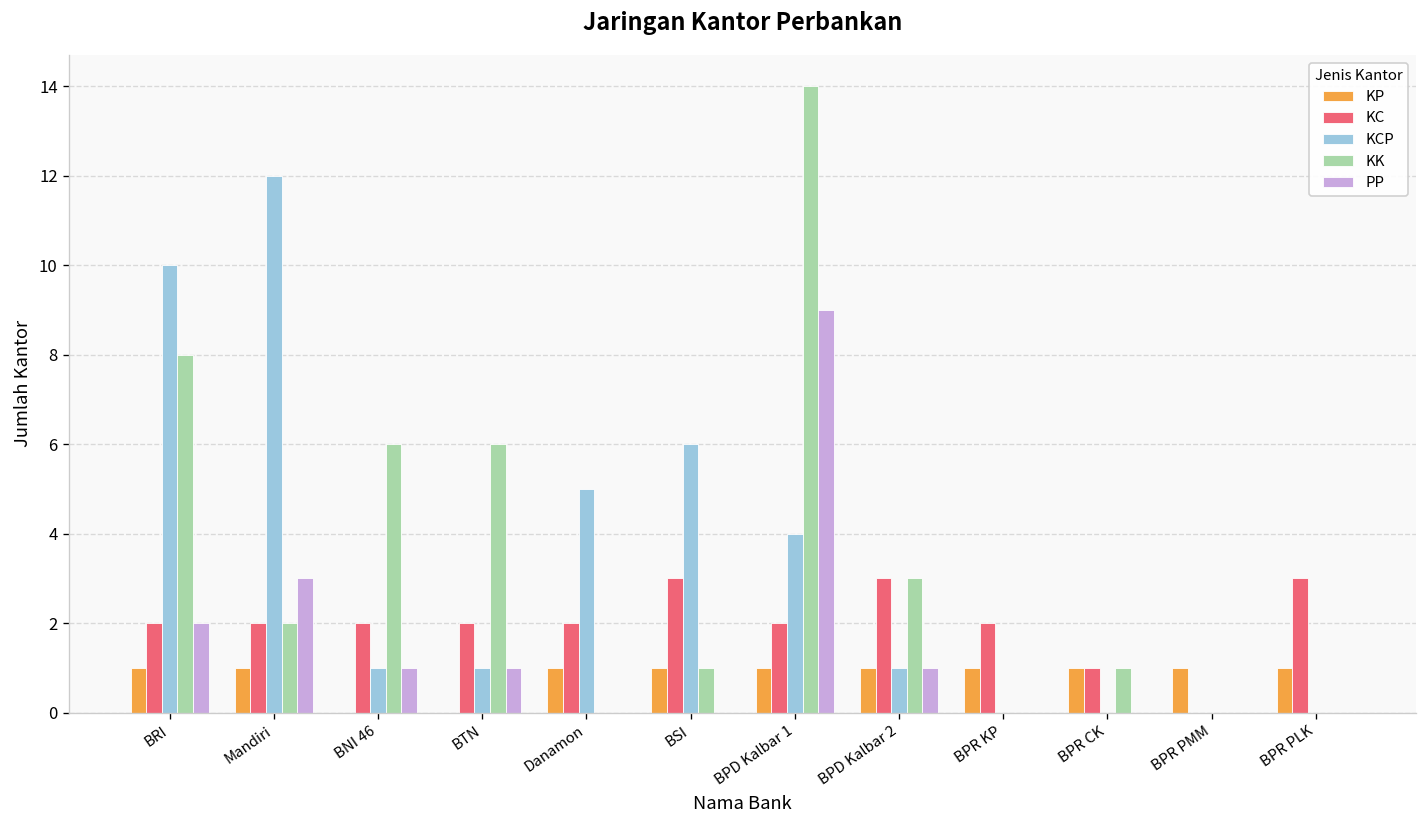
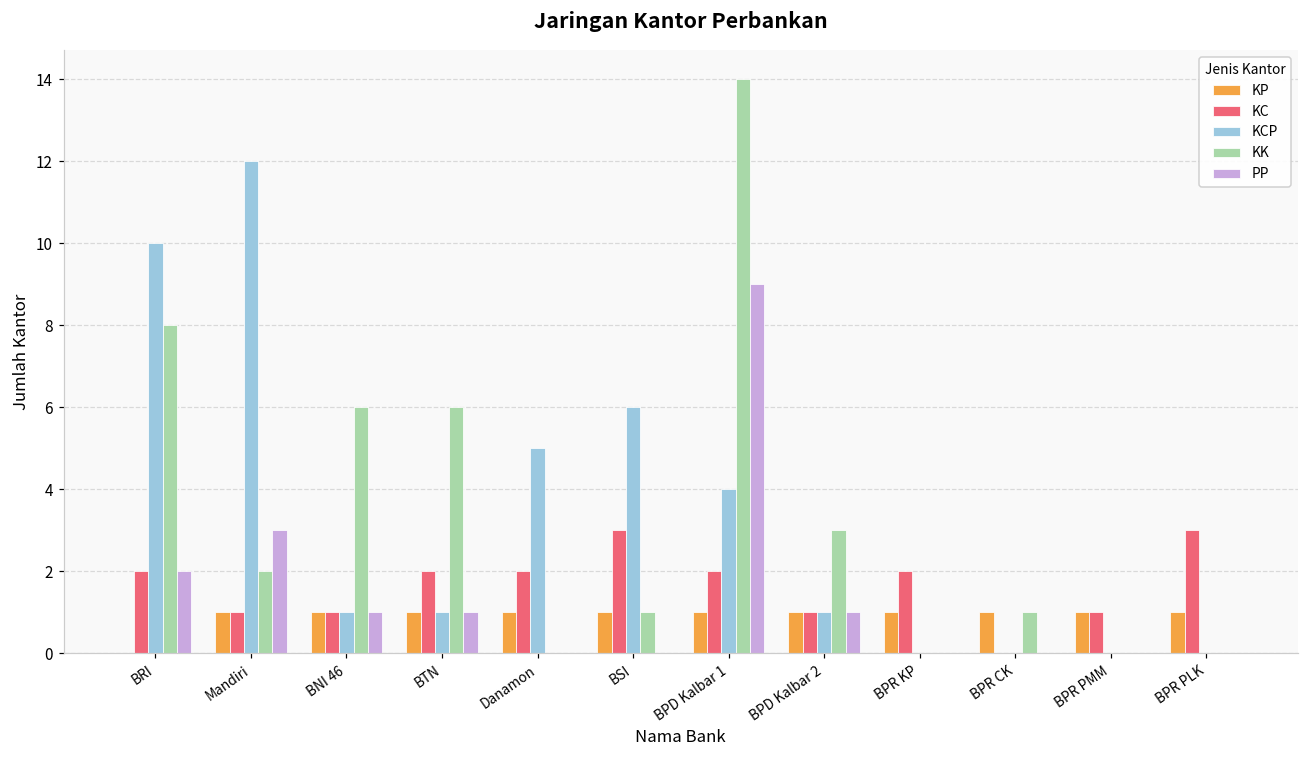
KP, BRI: 1 -> 0
KC, Mandiri: 2 -> 1
KP, BNI 46: 0 -> 1
KC, BNI 46: 2 -> 1
KP, BTN: 0 -> 1
KC, BPD Kalbar 2: 3 -> 1
KC, BPR CK: 1 -> 0
KC, BPR PMM: 0 -> 1
